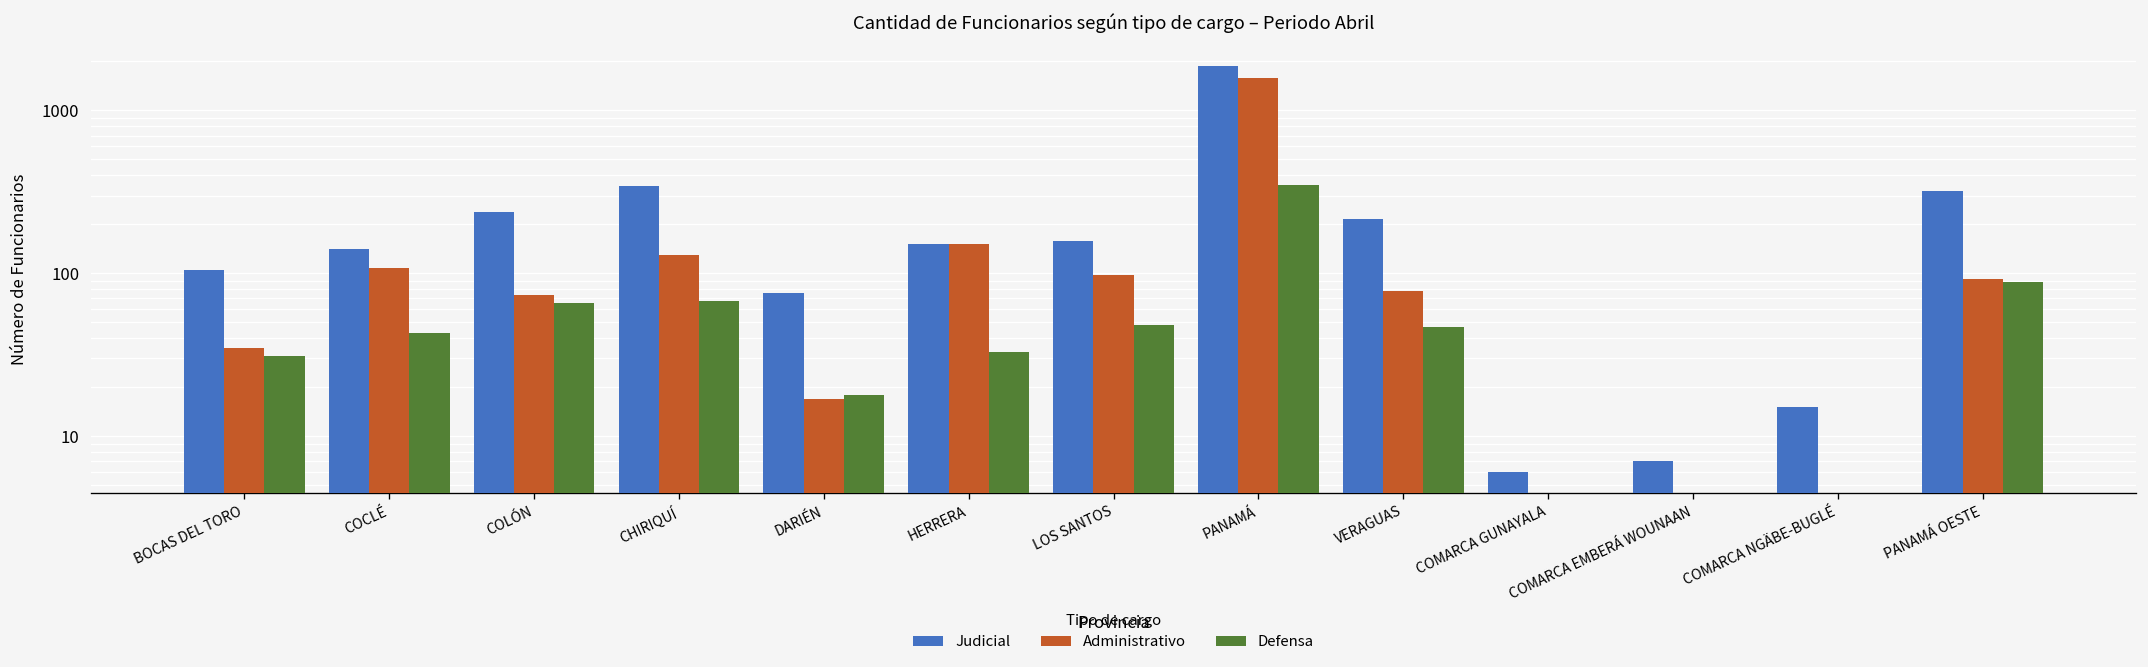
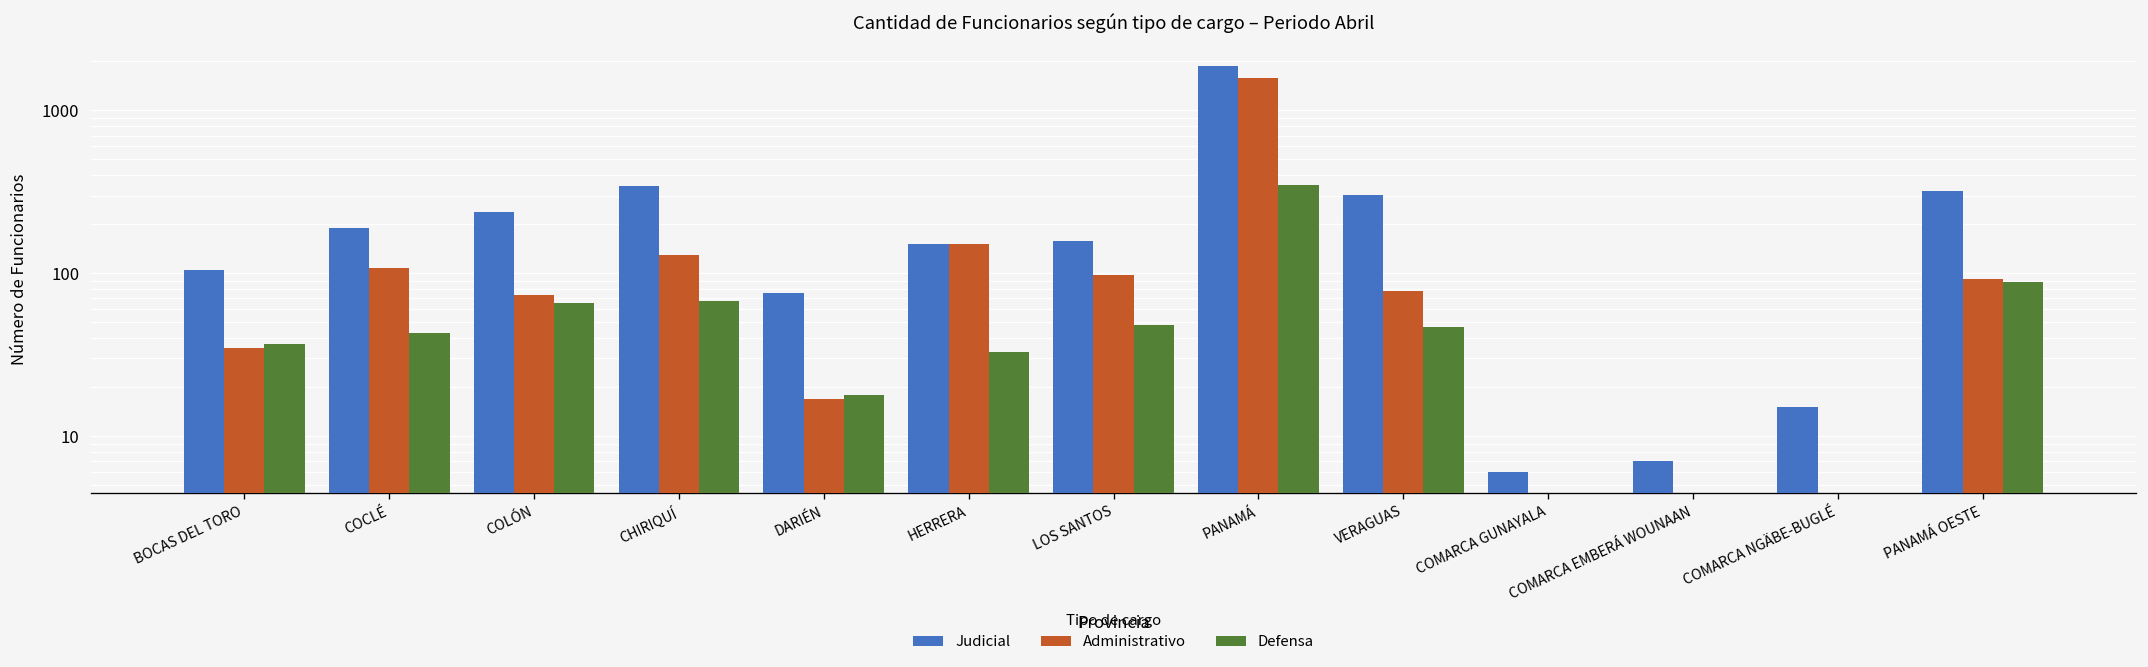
Defensa, BOCAS DEL TORO: 31 -> 37
Judicial, COCLÉ: 140 -> 190
Judicial, VERAGUAS: 220 -> 300
